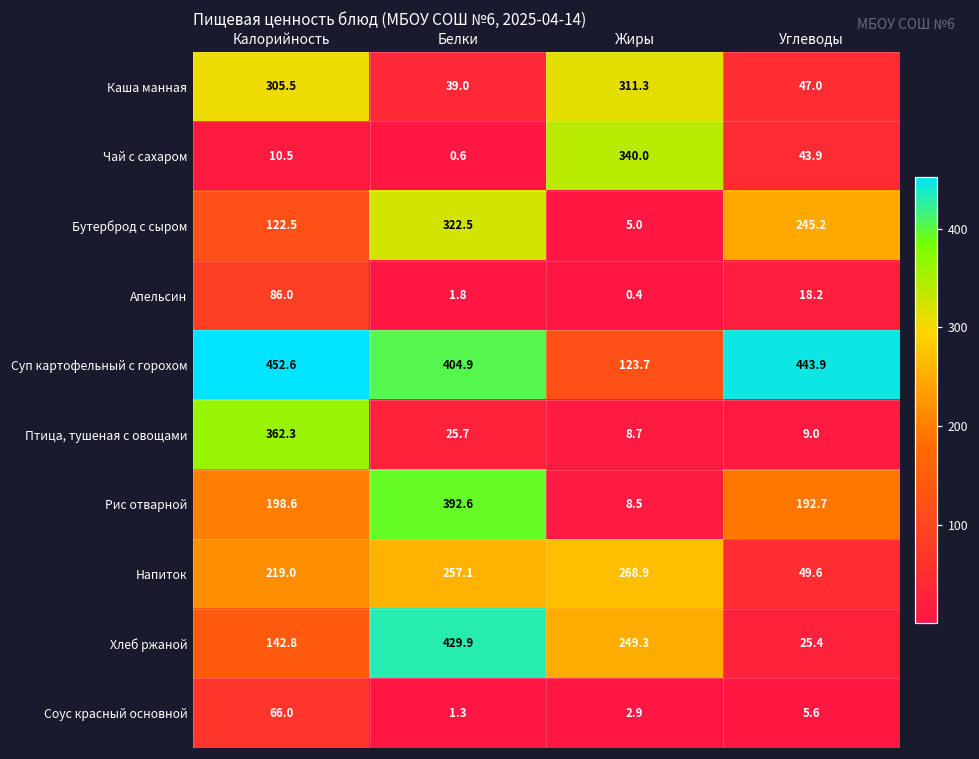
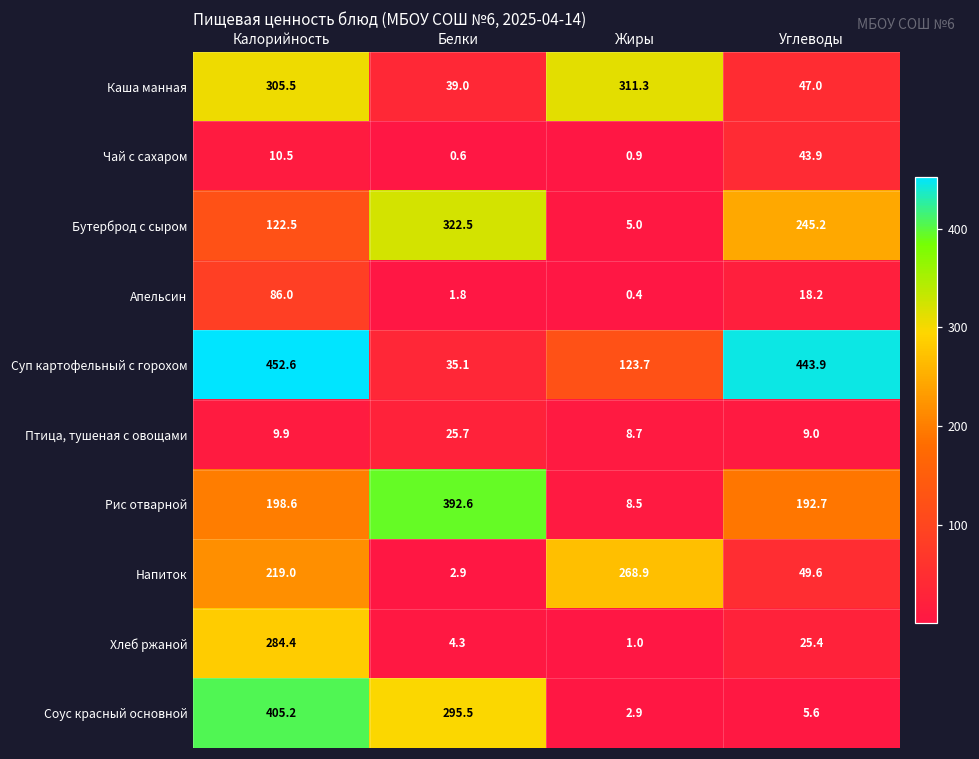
Чай с сахаром, Жиры: 340.0 -> 0.9
Суп картофельный с горохом, Белки: 404.9 -> 35.1
Птица, тушеная с овощами, Калорийность: 362.3 -> 9.9
Напиток, Белки: 257.1 -> 2.9
Хлеб ржаной, Калорийность: 142.8 -> 284.4
Хлеб ржаной, Белки: 429.9 -> 4.3
Хлеб ржаной, Жиры: 249.3 -> 1.0
Соус красный основной, Калорийность: 66.0 -> 405.2
Соус красный основной, Белки: 1.3 -> 295.5
